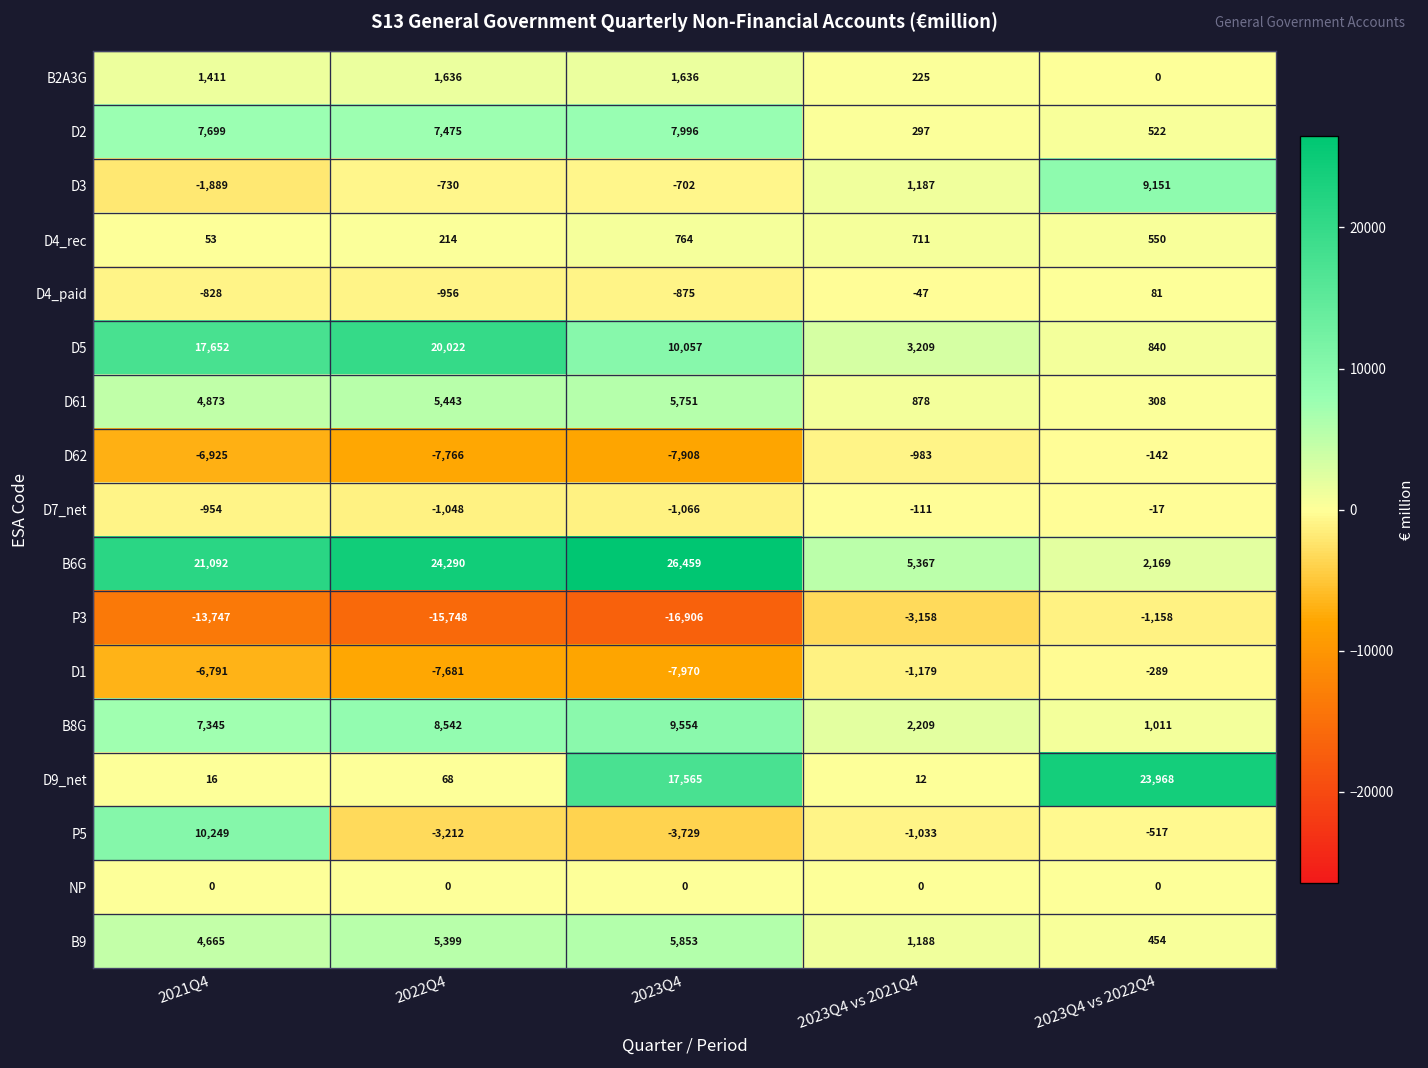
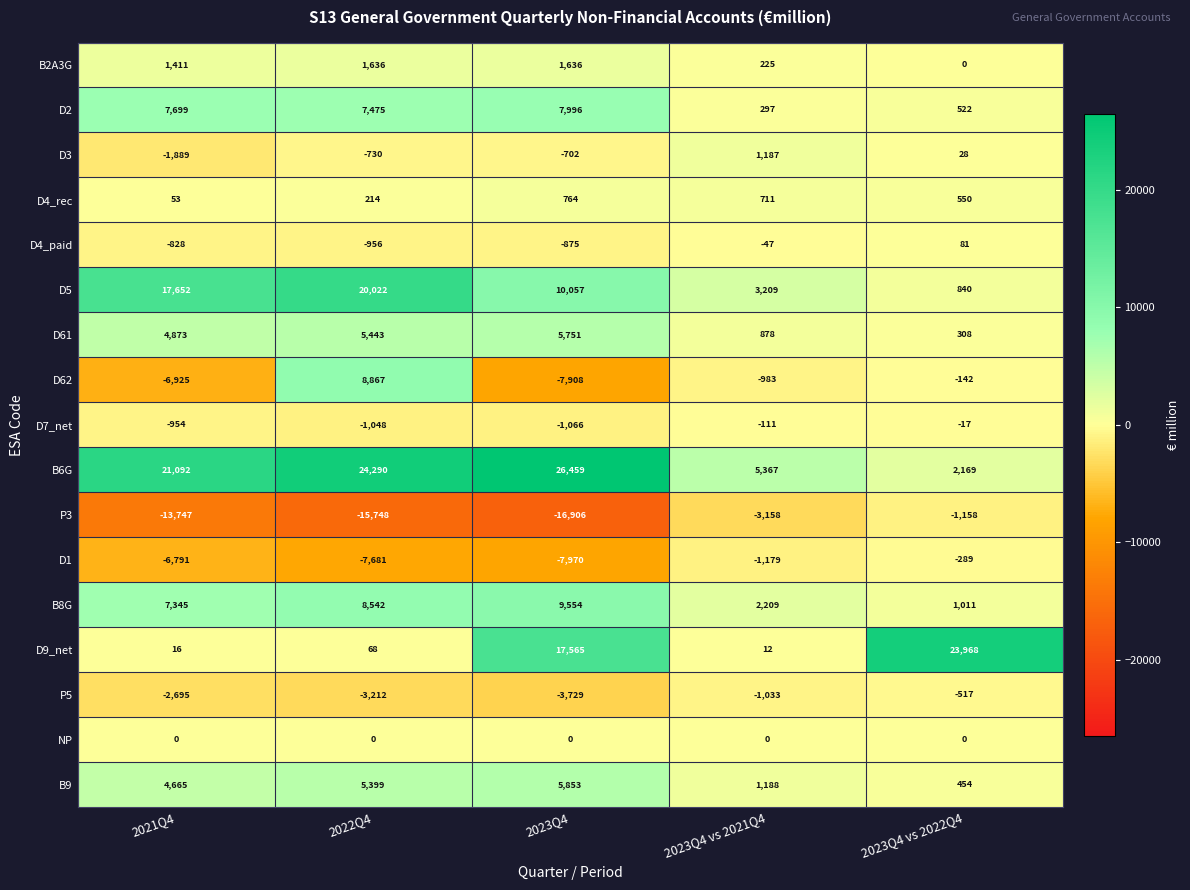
D3, 2023Q4 vs 2022Q4: 9,151 -> 28
D62, 2022Q4: -7,766 -> 8,867
P5, 2021Q4: 10,249 -> -2,695
